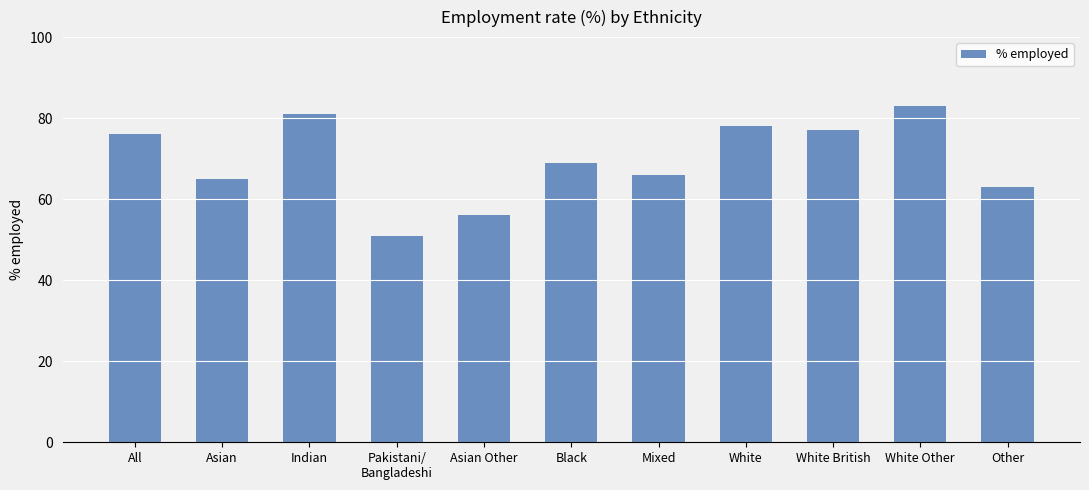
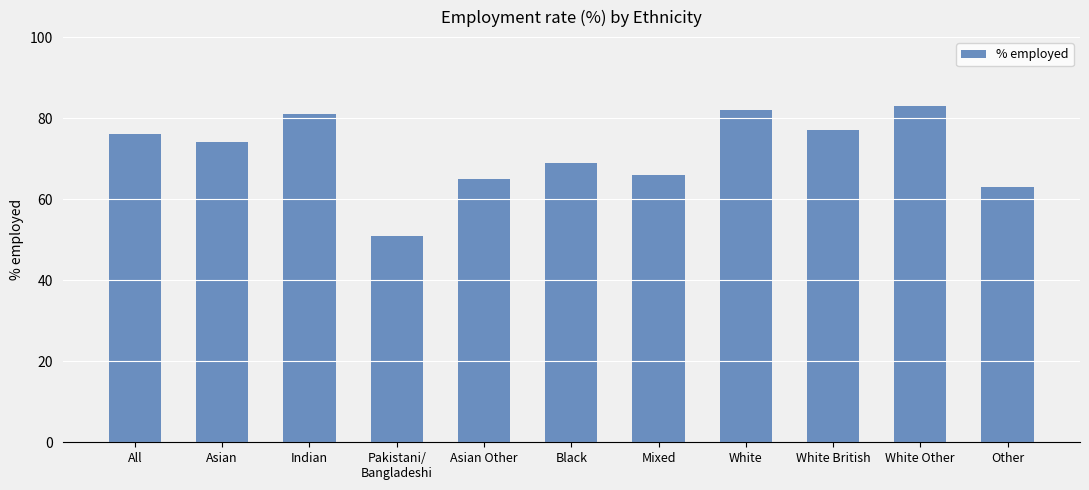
Asian: 65 -> 74
Asian Other: 56 -> 65
White: 78 -> 82
